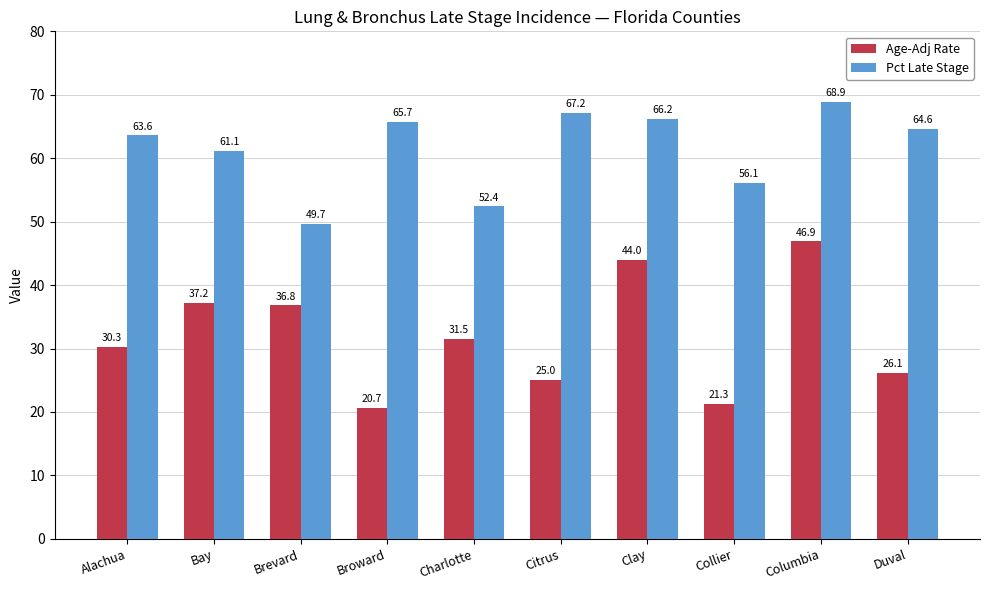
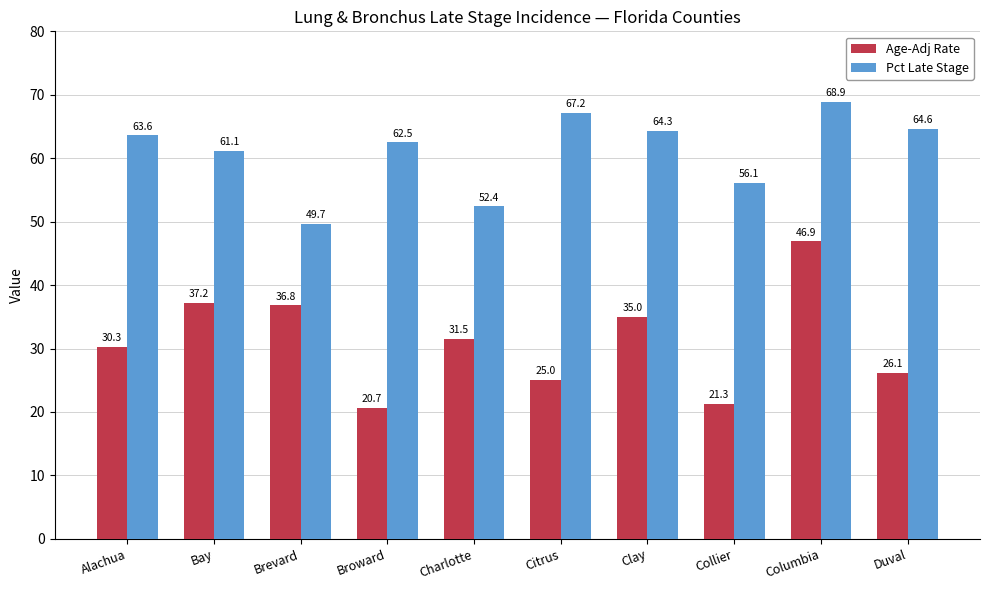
Pct Late Stage, Broward: 65.7 -> 62.5
Age-Adj Rate, Clay: 44.0 -> 35.0
Pct Late Stage, Clay: 66.2 -> 64.3
